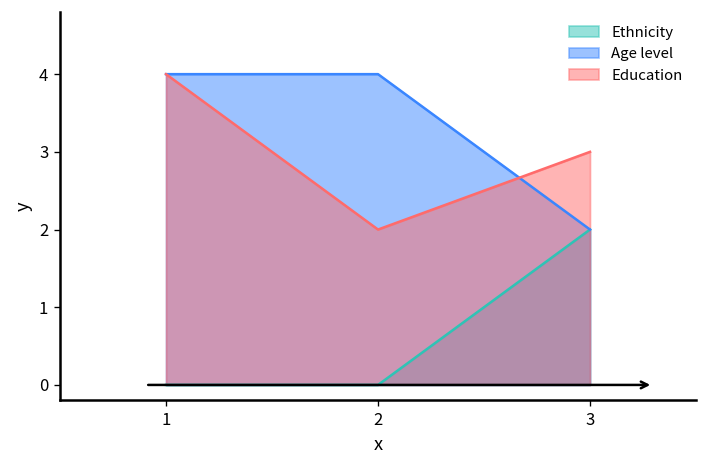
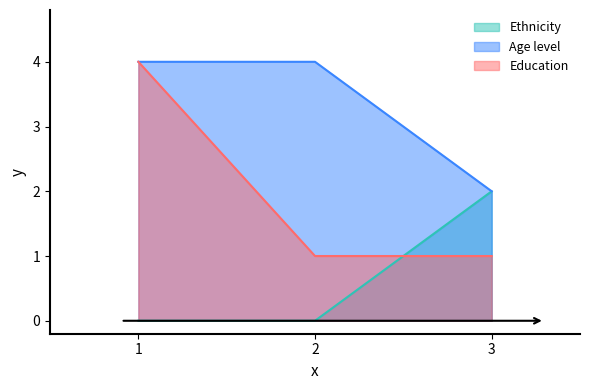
Education, 2: 2 -> 1
Education, 3: 3 -> 1
